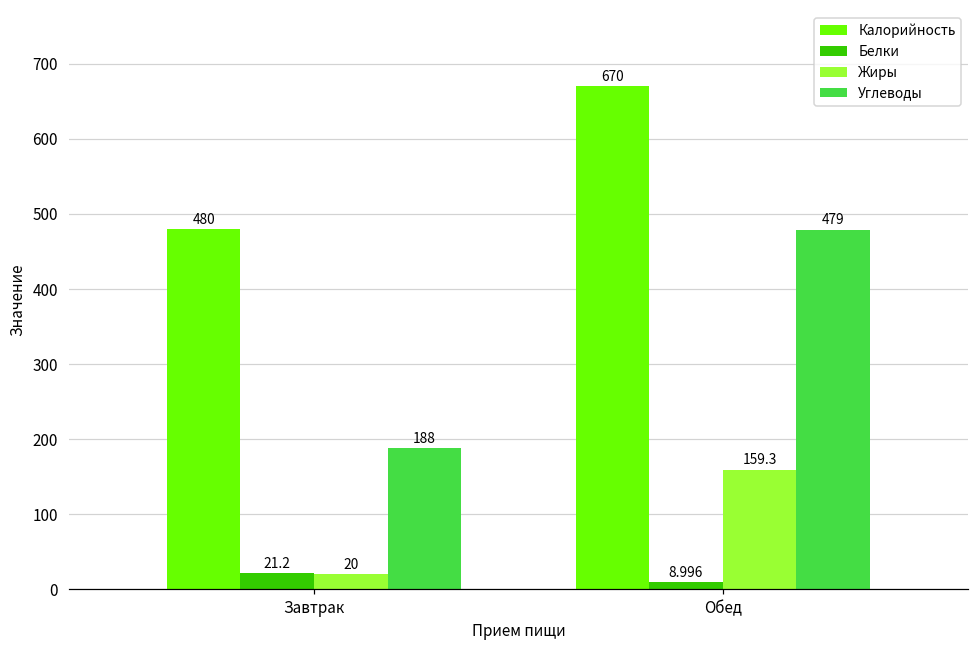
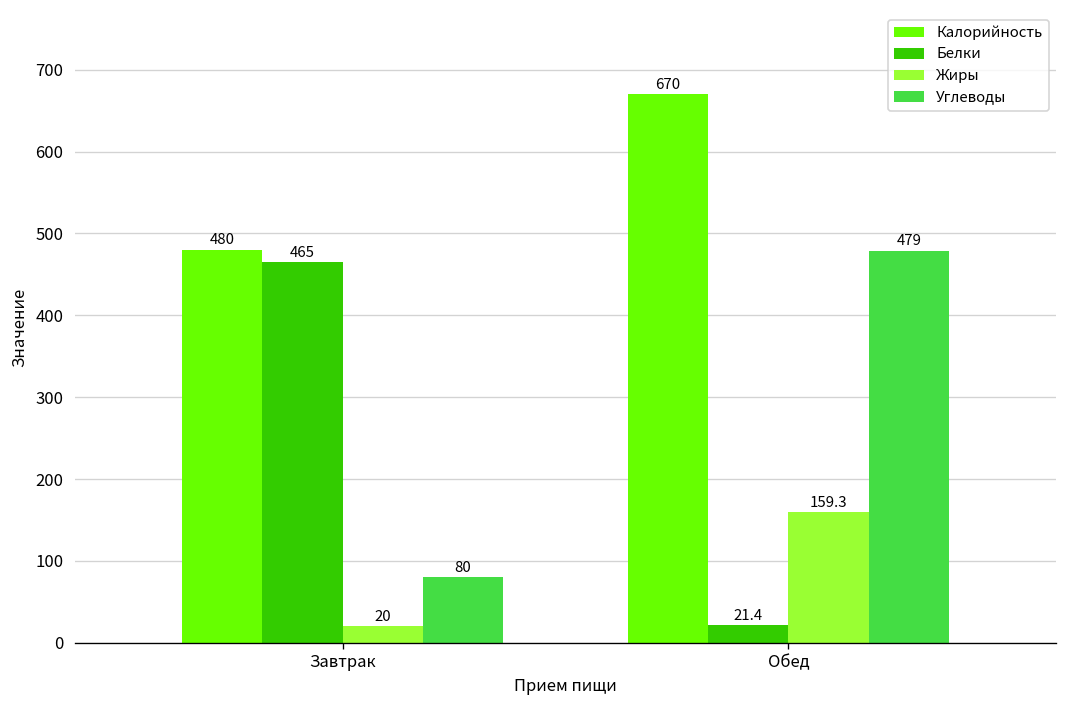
Белки, Завтрак: 21.2 -> 465
Углеводы, Завтрак: 188 -> 80
Белки, Обед: 8.996 -> 21.4
